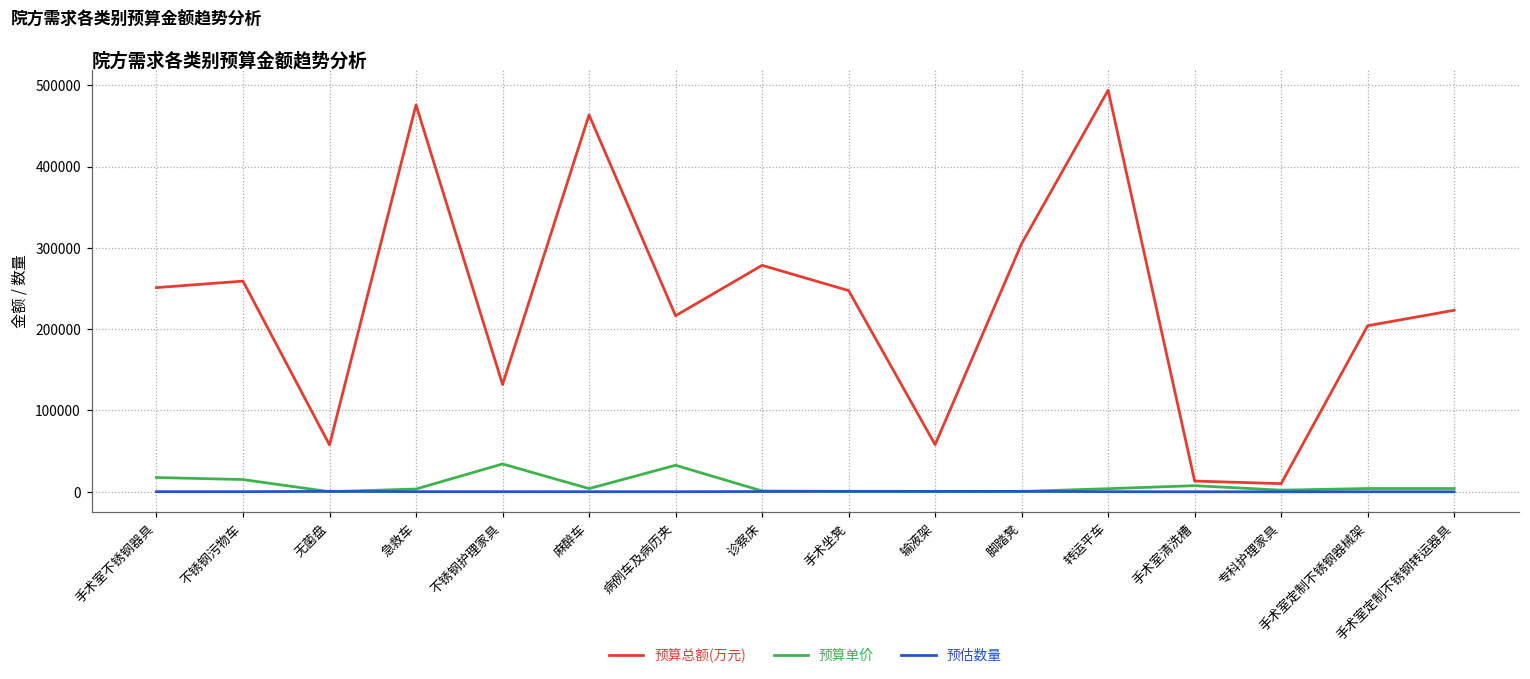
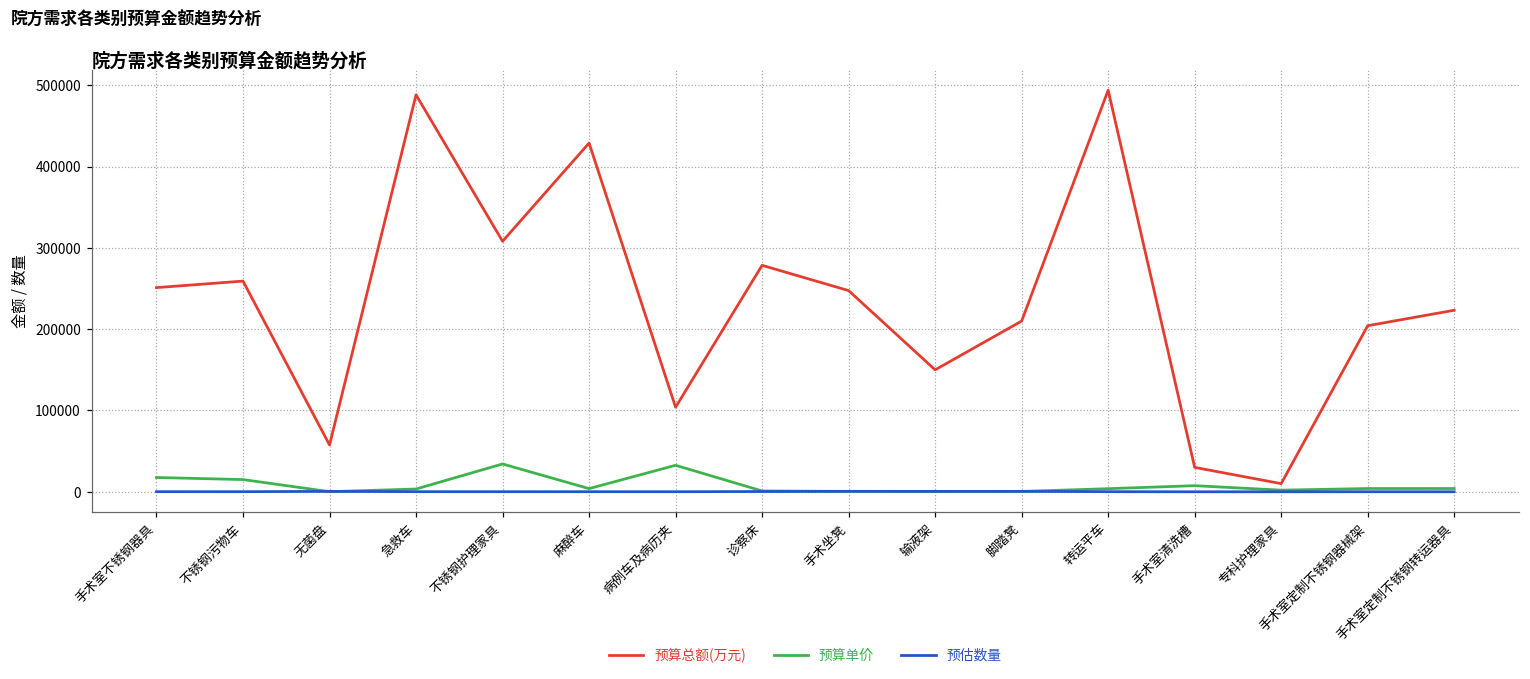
预算总额(万元), 急救车: 480000 -> 490000
预算总额(万元), 不锈钢护理家具: 130000 -> 310000
预算总额(万元), 麻醉车: 460000 -> 430000
预算总额(万元), 病例车及病历夹: 220000 -> 100000
预算总额(万元), 输液架: 60000 -> 150000
预算总额(万元), 脚踏凳: 310000 -> 210000
预算总额(万元), 手术室清洗槽: 10000 -> 30000
